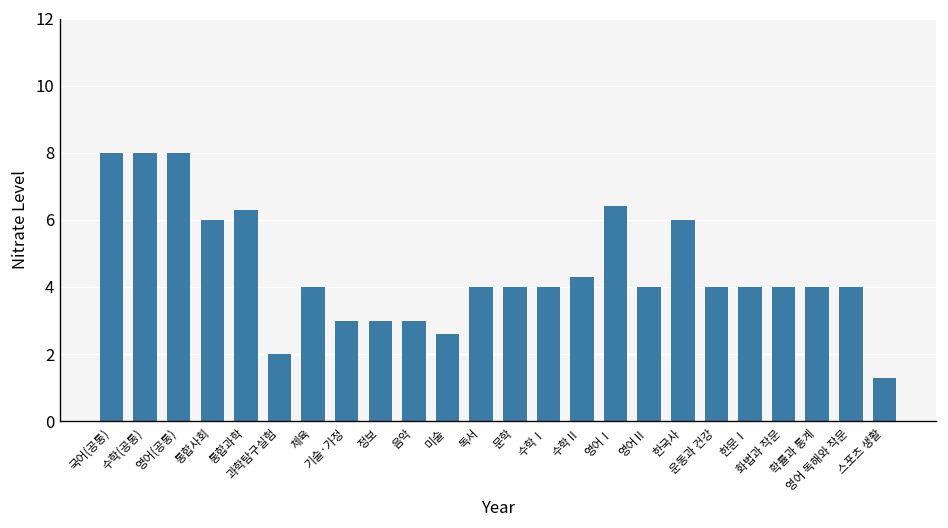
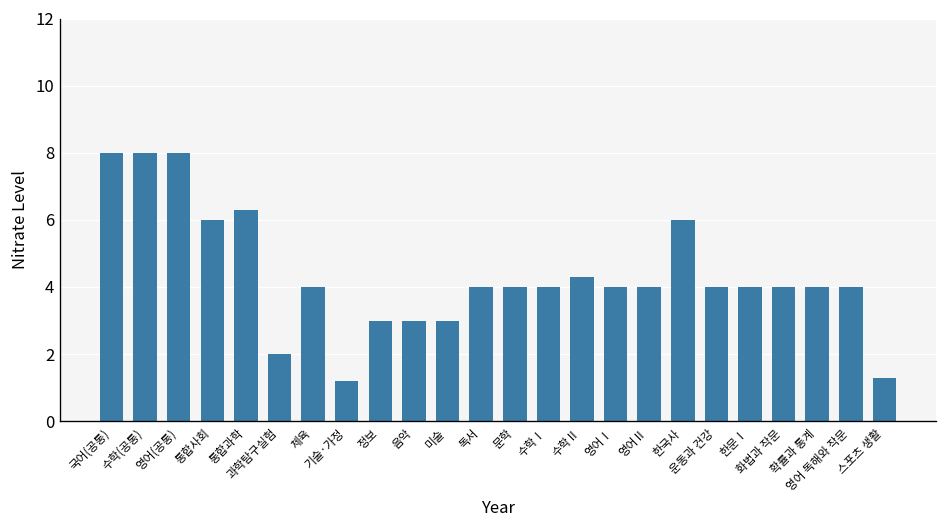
기술·가정: 3.0 -> 1.2
미술: 2.6 -> 3.0
영어Ⅰ: 6.4 -> 4.0
